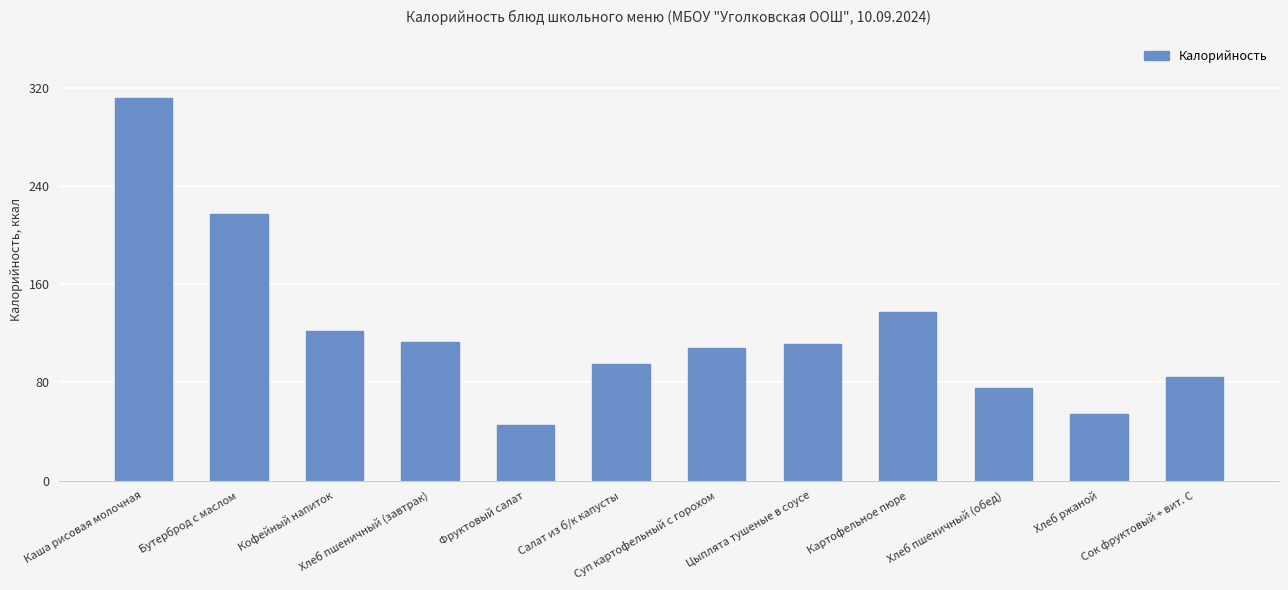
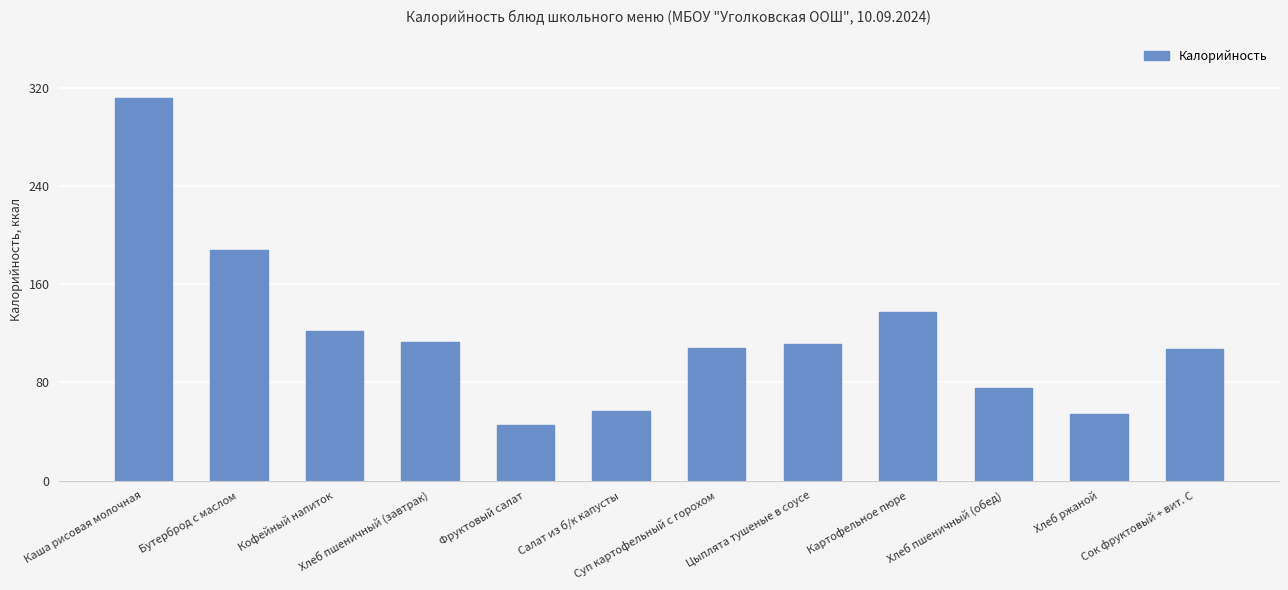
Бутерброд с маслом: 217 -> 188
Салат из б/к капусты: 95 -> 56
Сок фруктовый + вит. С: 85 -> 108
